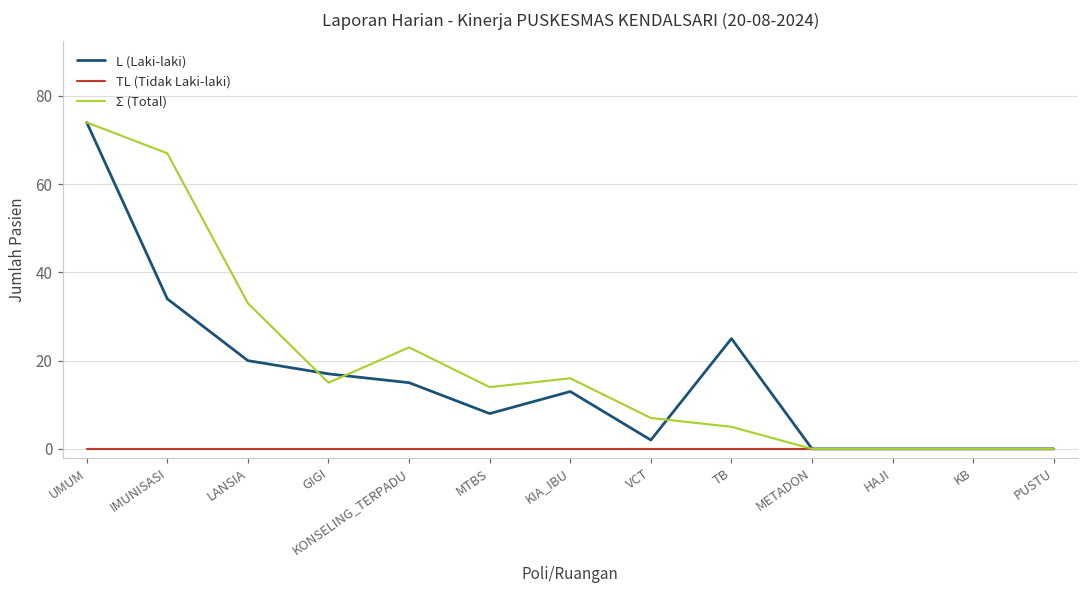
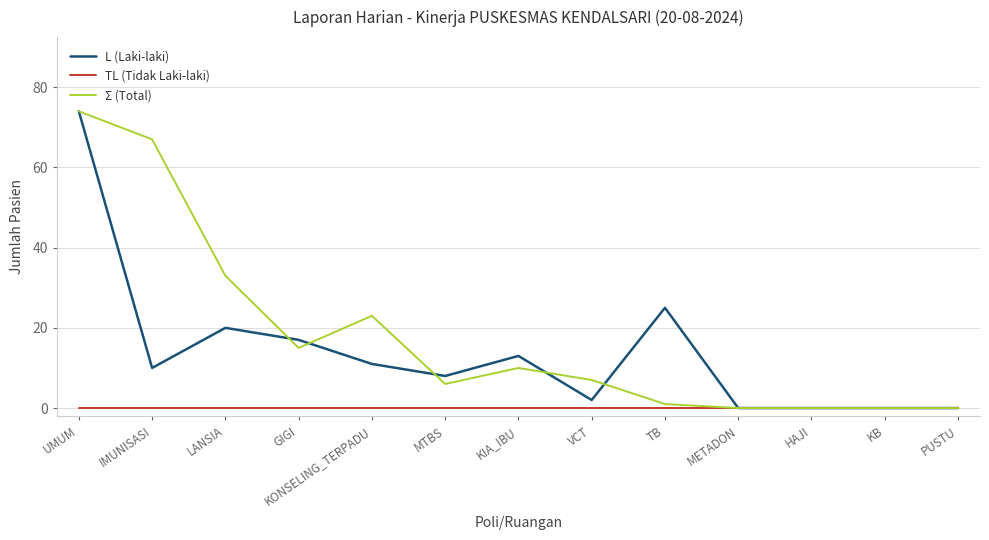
L (Laki-laki), IMUNISASI: 34 -> 10
L (Laki-laki), KONSELING_TERPADU: 15 -> 11
Σ (Total), MTBS: 14 -> 6
Σ (Total), KIA_IBU: 16 -> 10
Σ (Total), TB: 5 -> 1
